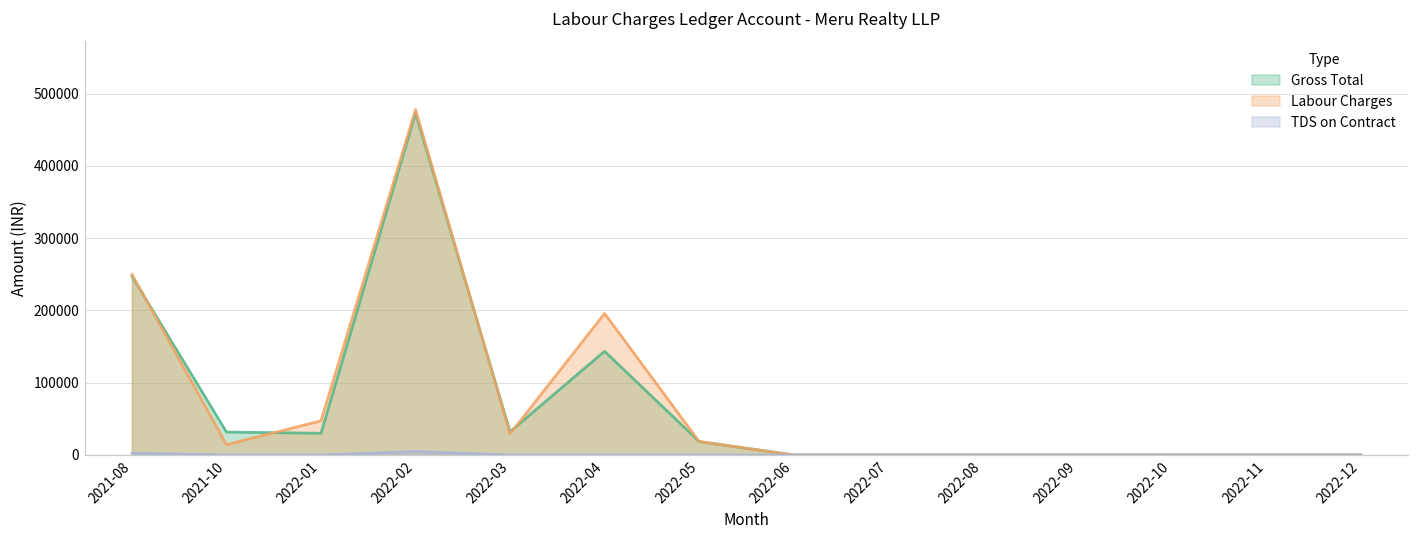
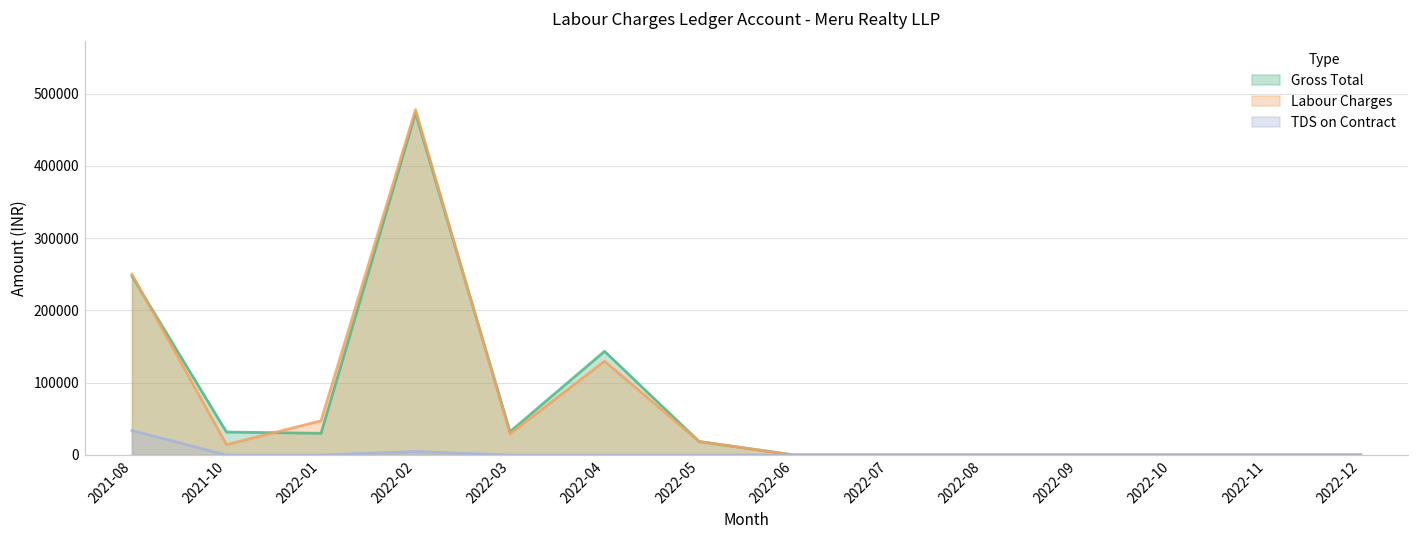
TDS on Contract, 2021-08: 0 -> 30000
Labour Charges, 2022-04: 200000 -> 130000
